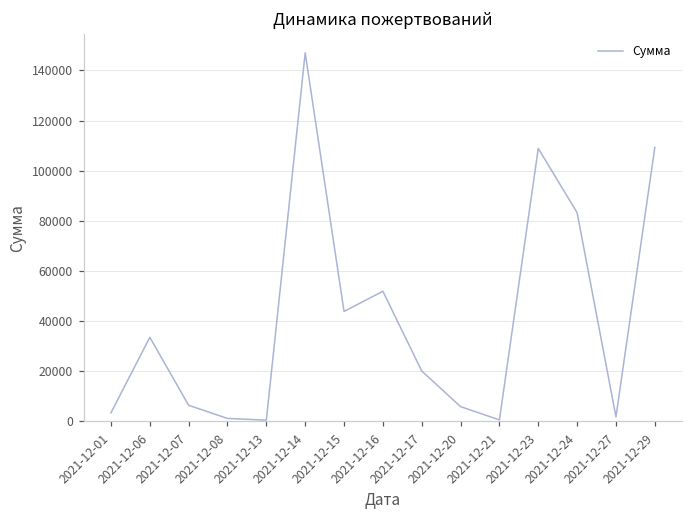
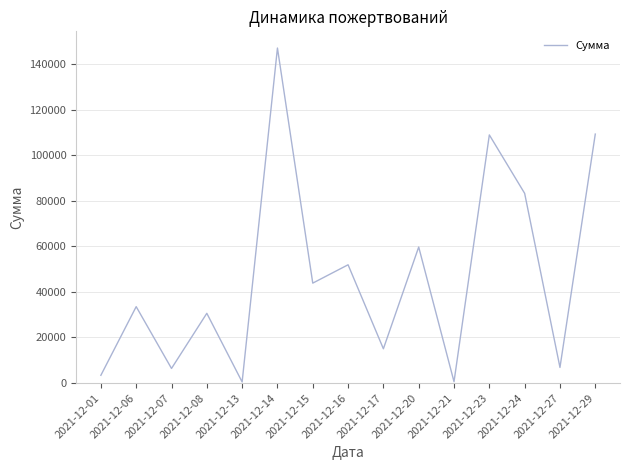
2021-12-08: 1000 -> 31000
2021-12-17: 20000 -> 15000
2021-12-20: 6000 -> 60000
2021-12-27: 2000 -> 7000
